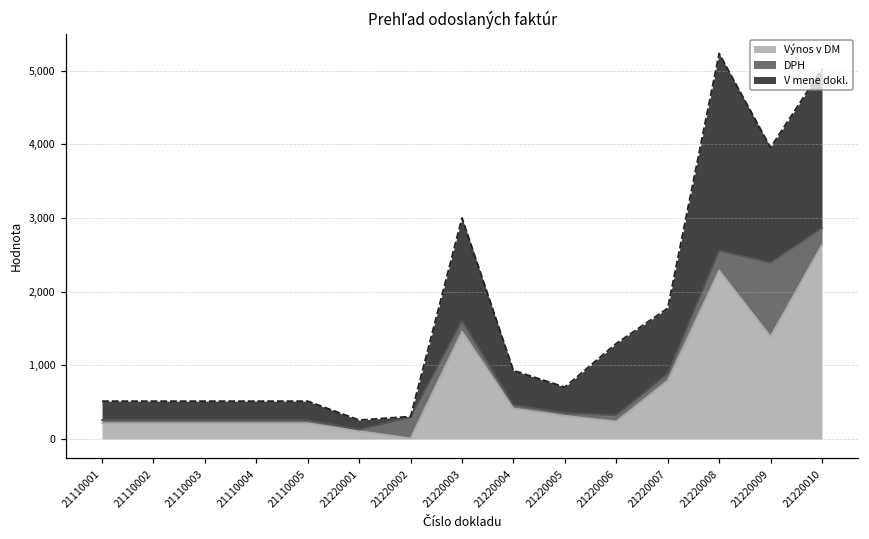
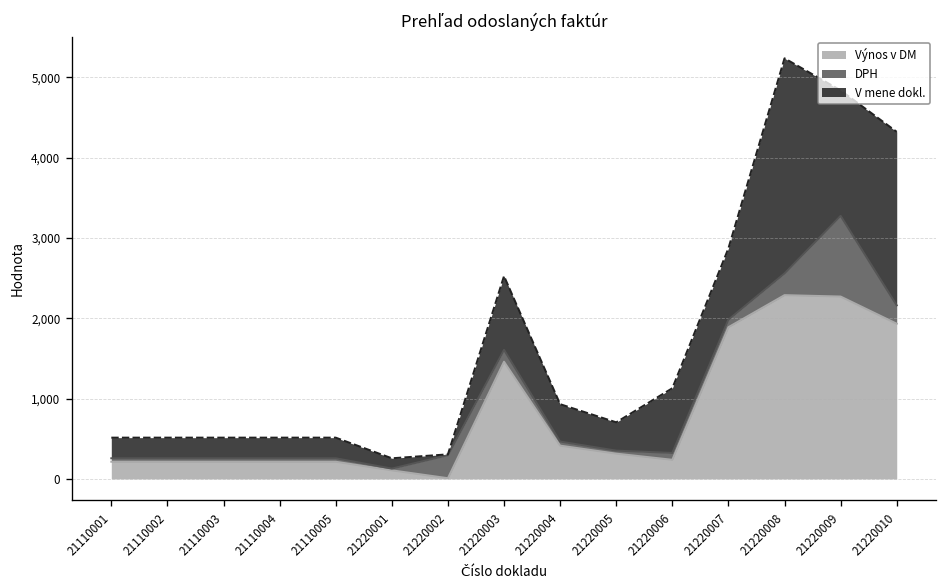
V mene dokl., 21220003: 1,400 -> 900
V mene dokl., 21220006: 1,000 -> 800
Výnos v DM, 21220007: 800 -> 1,900
Výnos v DM, 21220009: 1,400 -> 2,300
Výnos v DM, 21220010: 2,600 -> 1,900
